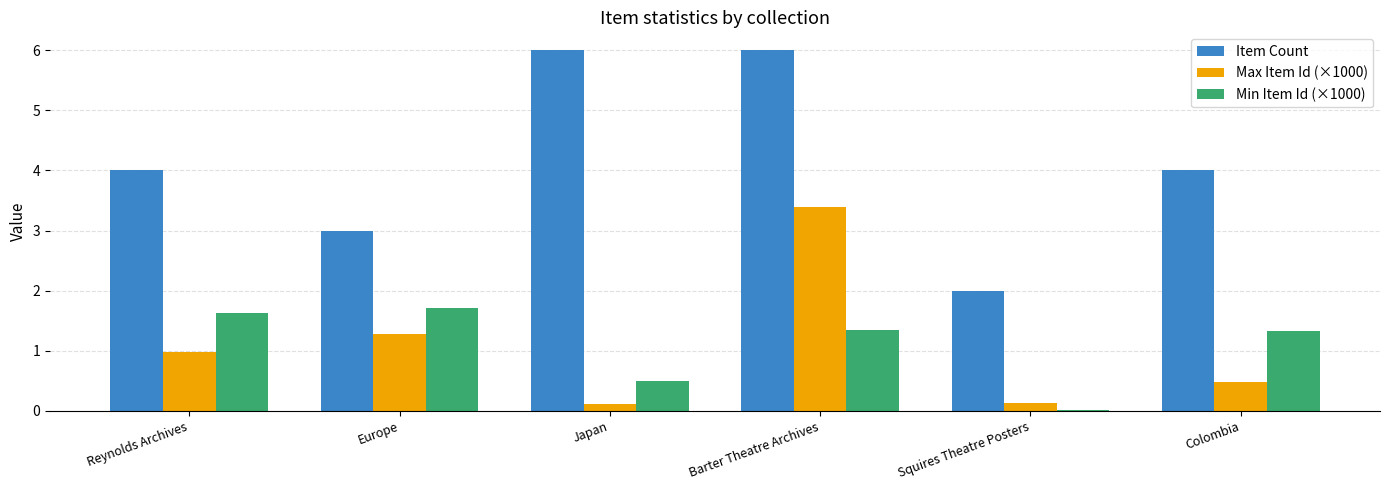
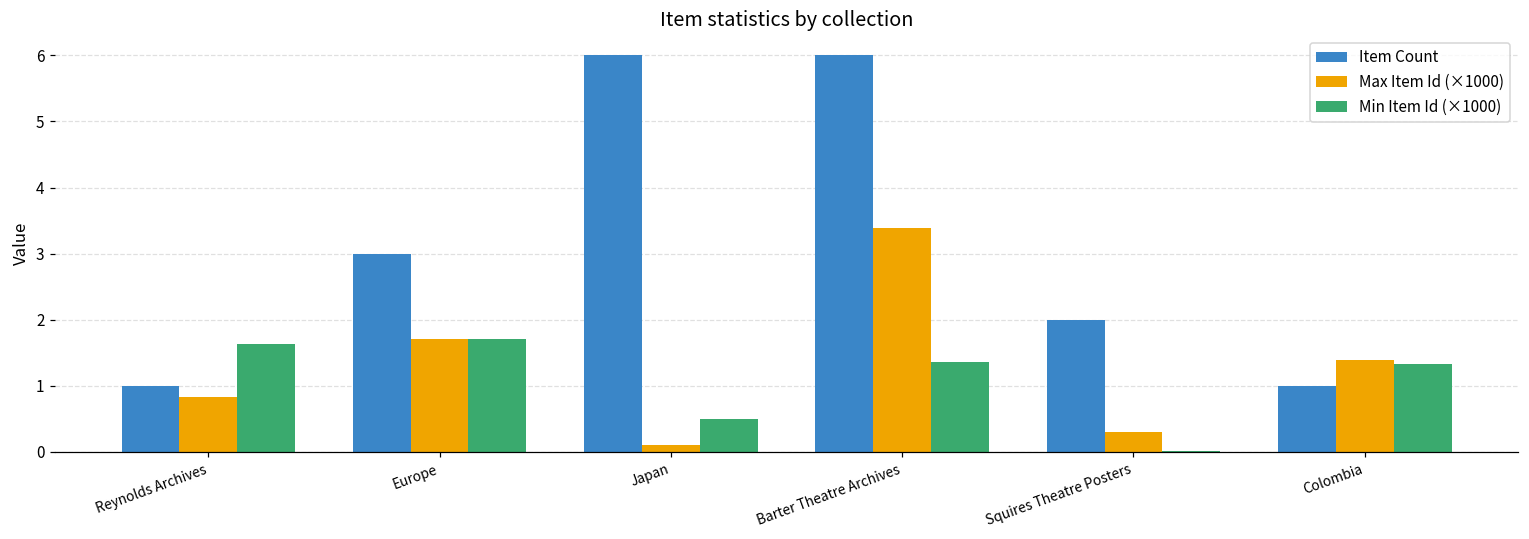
Item Count, Reynolds Archives: 4 -> 1
Max Item Id (×1000), Reynolds Archives: 1.0 -> 0.8
Max Item Id (×1000), Europe: 1.3 -> 1.7
Max Item Id (×1000), Squires Theatre Posters: 0.1 -> 0.3
Item Count, Colombia: 4 -> 1
Max Item Id (×1000), Colombia: 0.5 -> 1.4
